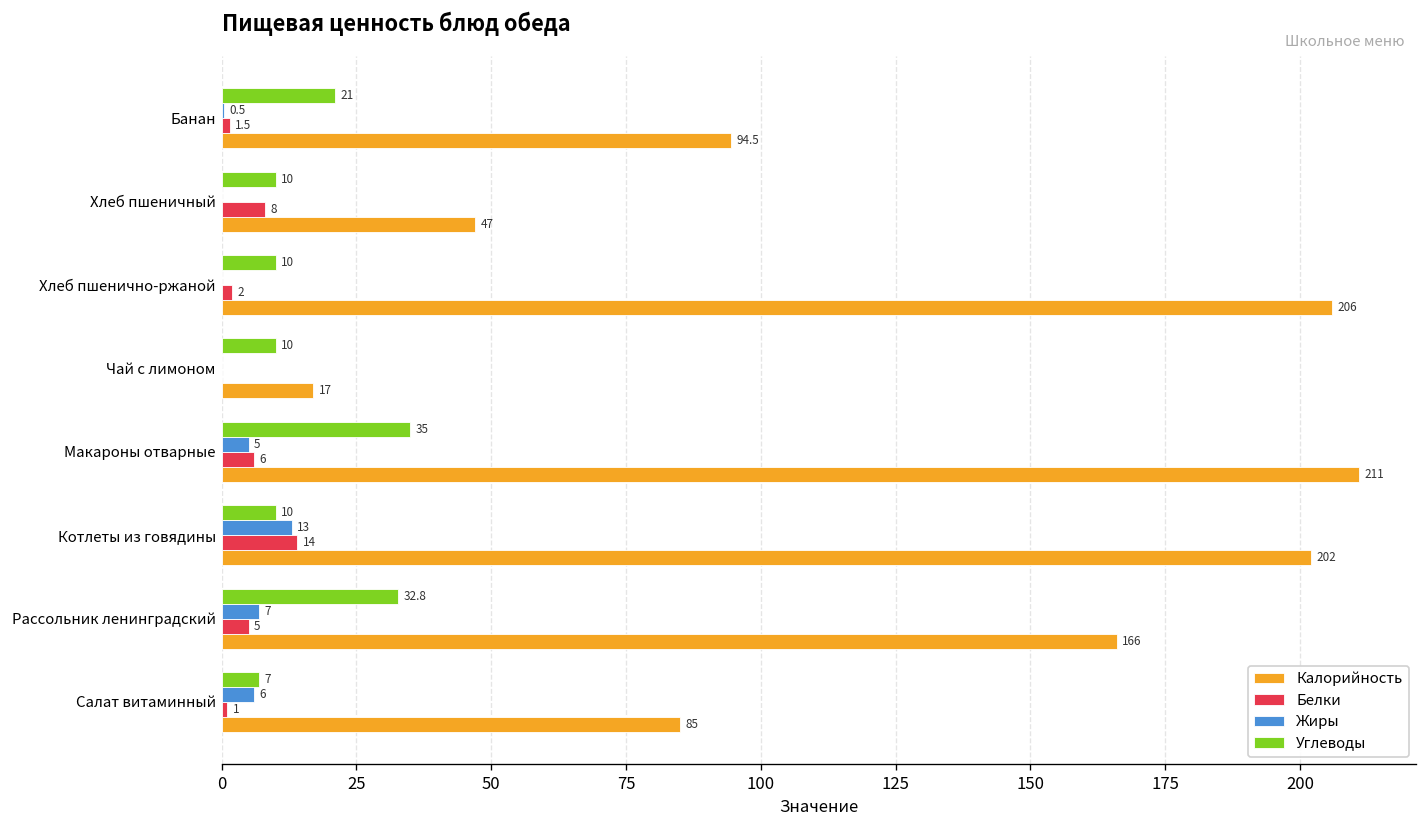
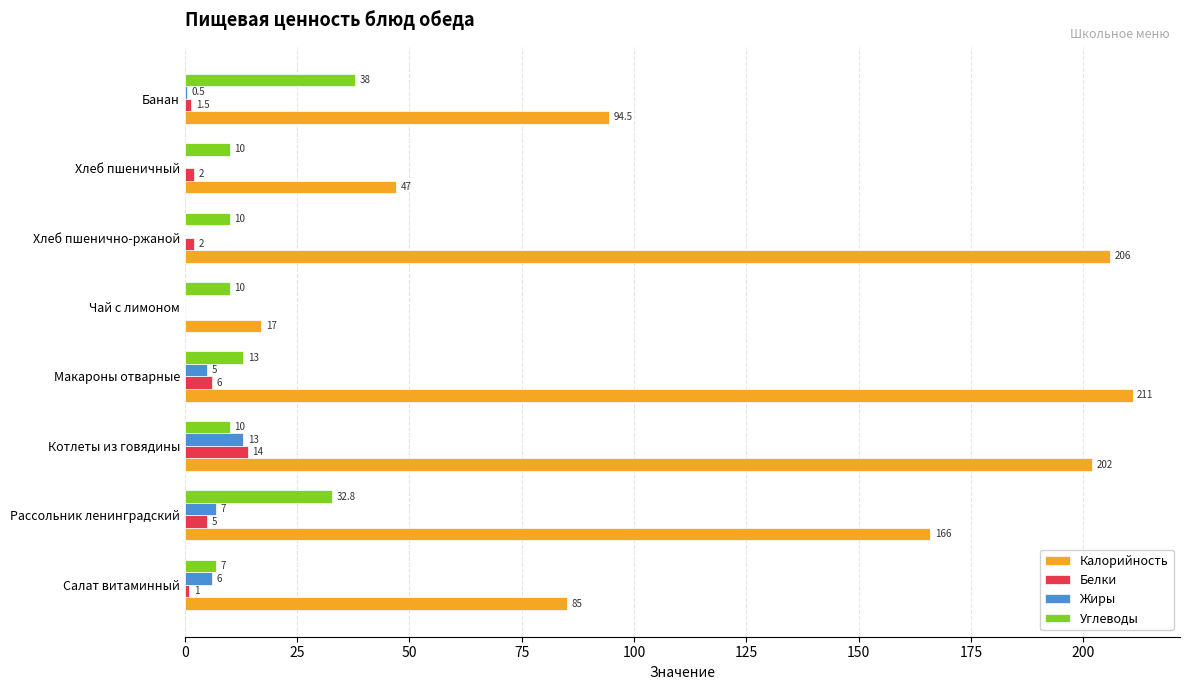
Углеводы, Банан: 21 -> 38
Белки, Хлеб пшеничный: 8 -> 2
Углеводы, Макароны отварные: 35 -> 13
